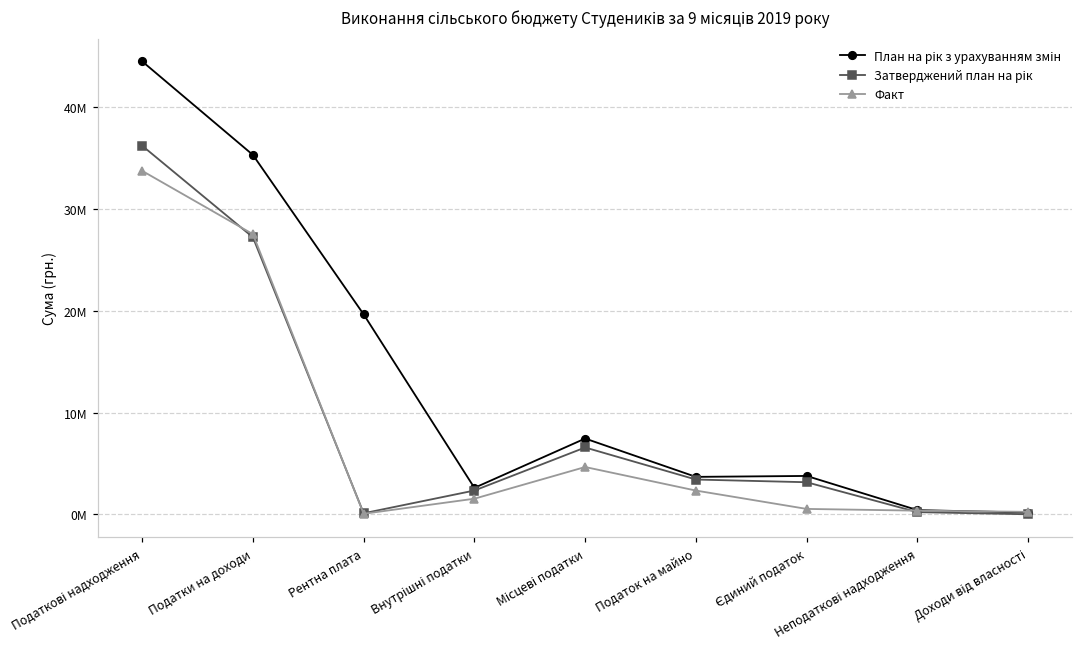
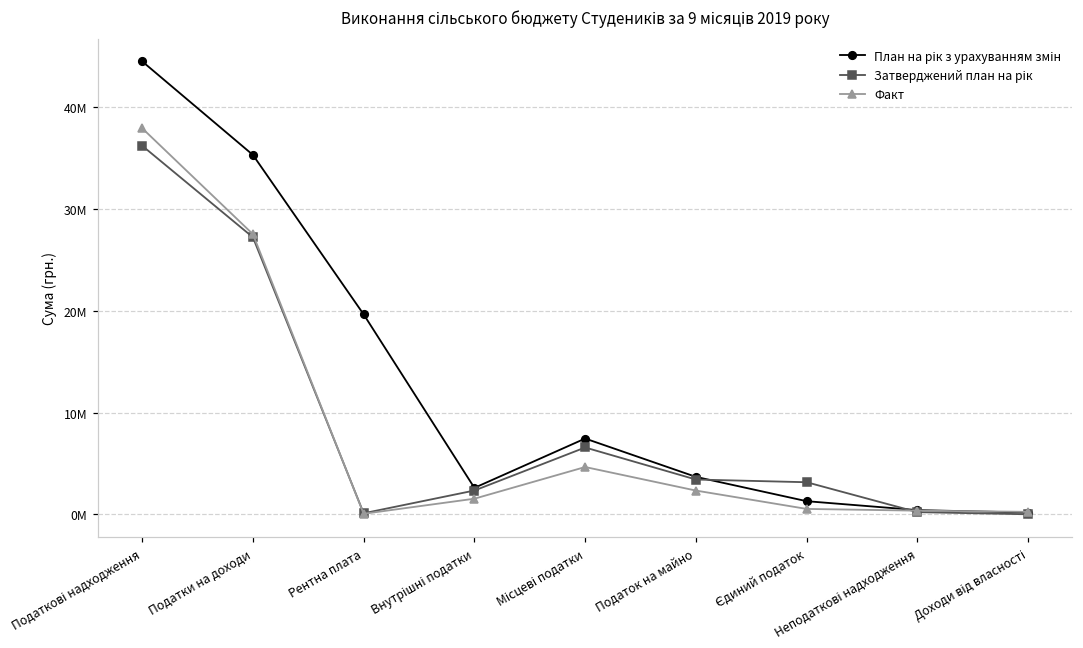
Факт, Податкові надходження: 34000000 -> 38000000
План на рік з урахуванням змін, Єдиний податок: 4000000 -> 1000000
